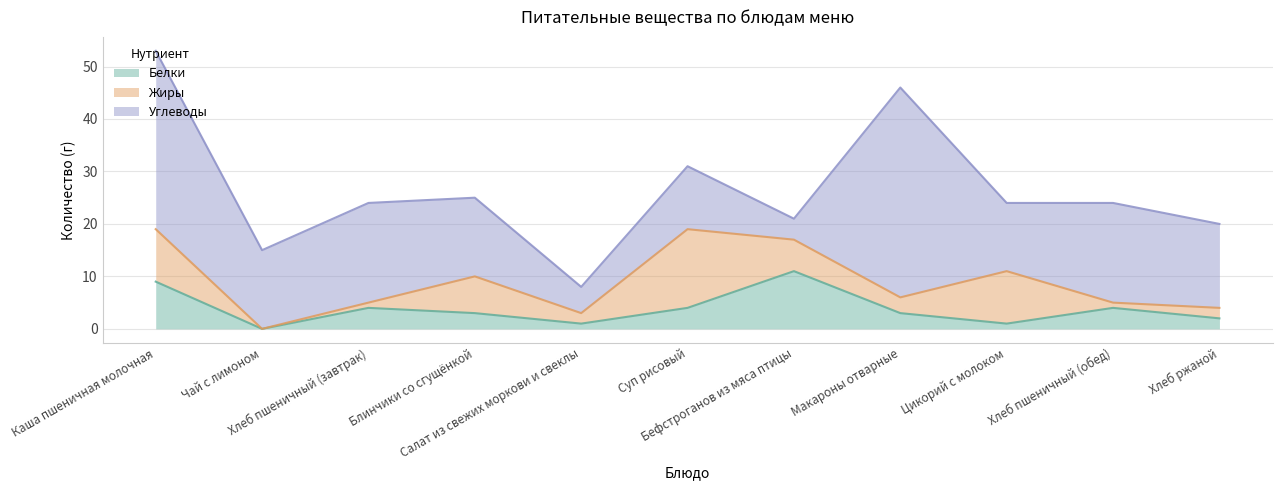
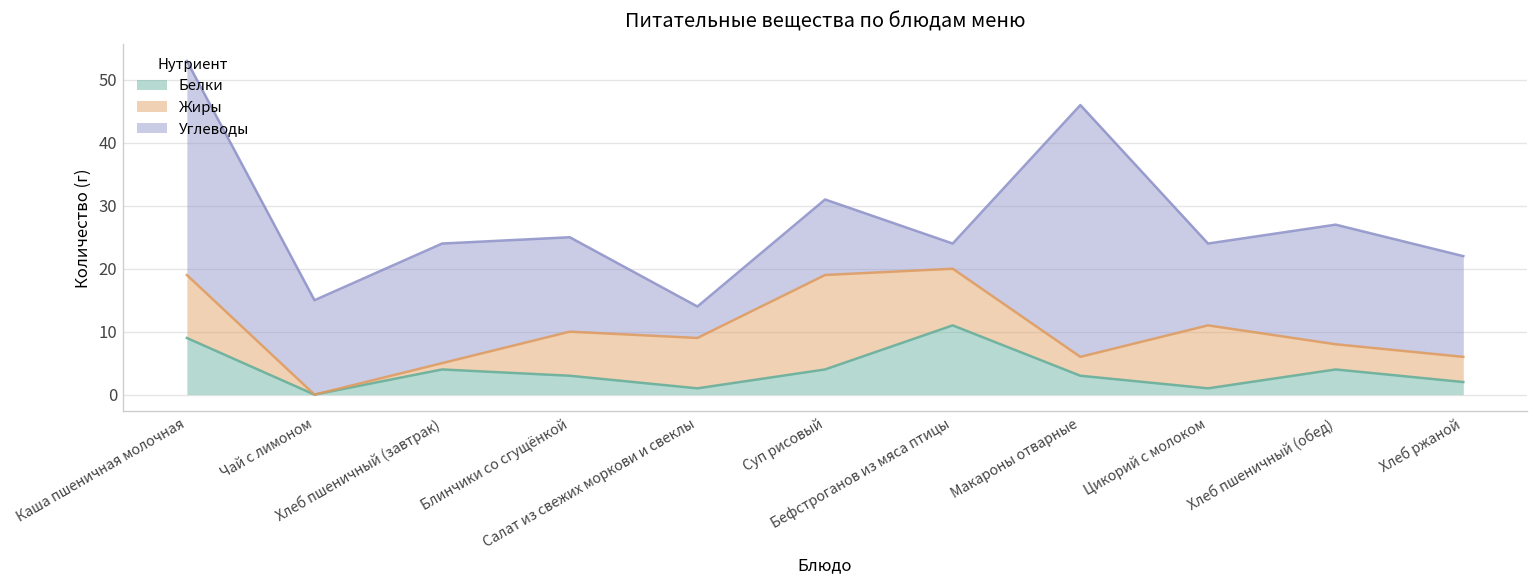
Жиры, Салат из свежих моркови и свеклы: 2 -> 8
Жиры, Бефстроганов из мяса птицы: 6 -> 9
Жиры, Хлеб пшеничный (обед): 1 -> 4
Жиры, Хлеб ржаной: 2 -> 4
